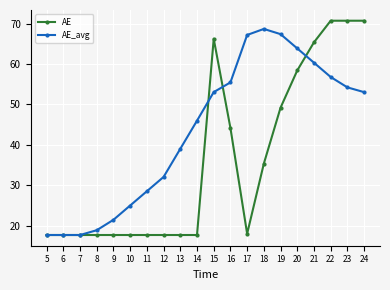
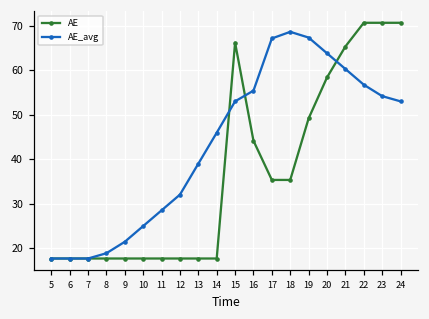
AE, 17: 18 -> 35
